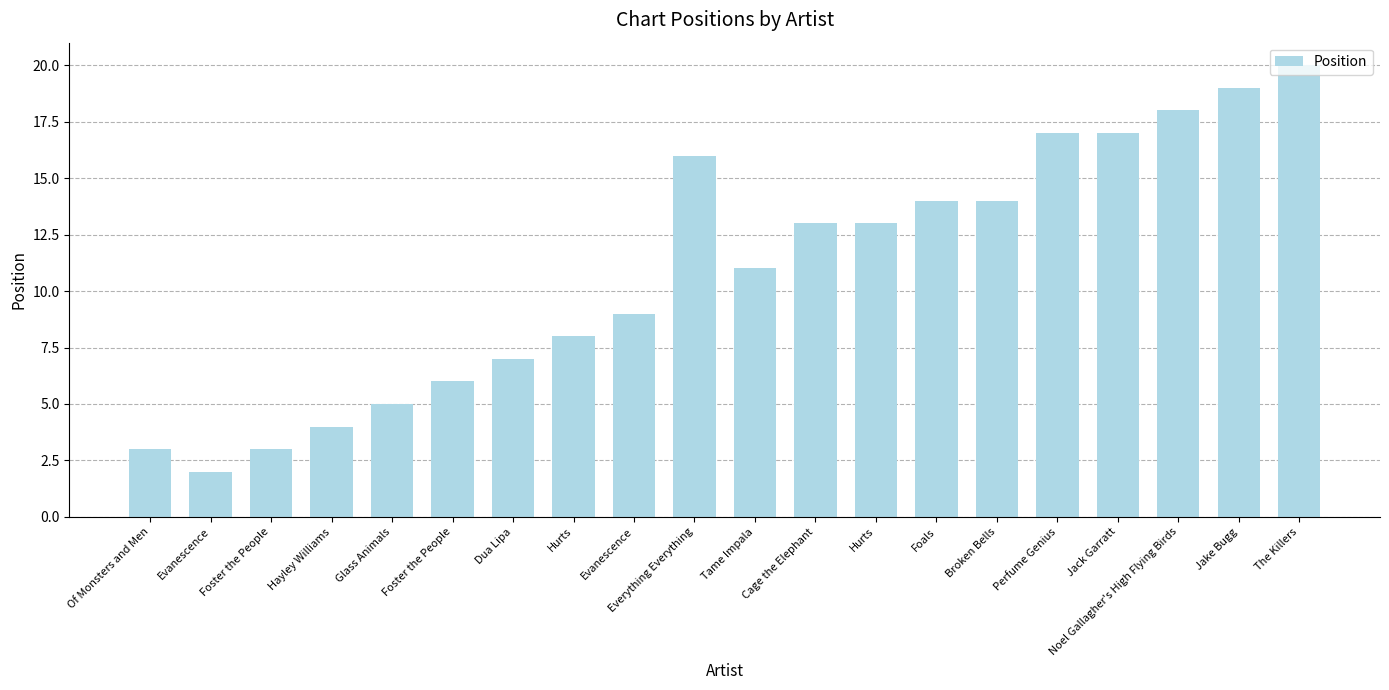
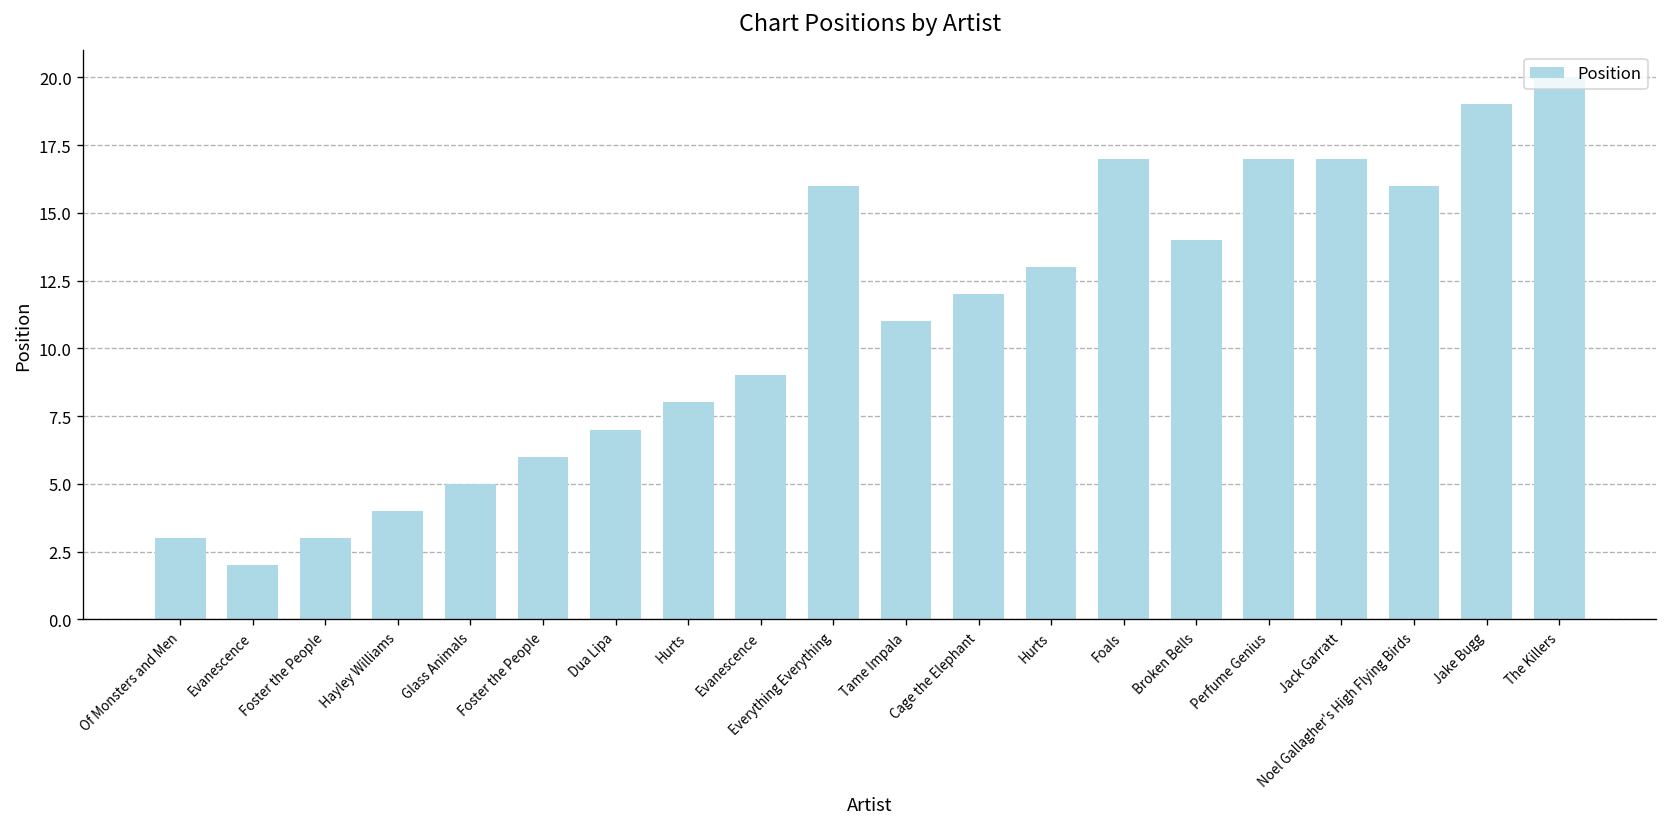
Cage the Elephant: 13 -> 12
Foals: 14 -> 17
Noel Gallagher's High Flying Birds: 18 -> 16
